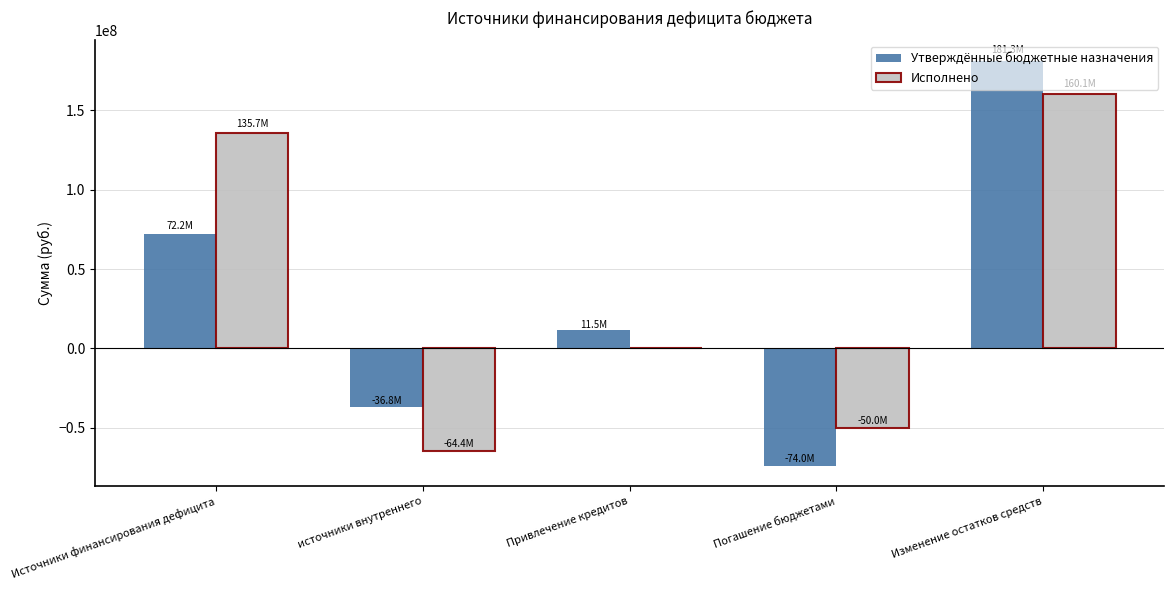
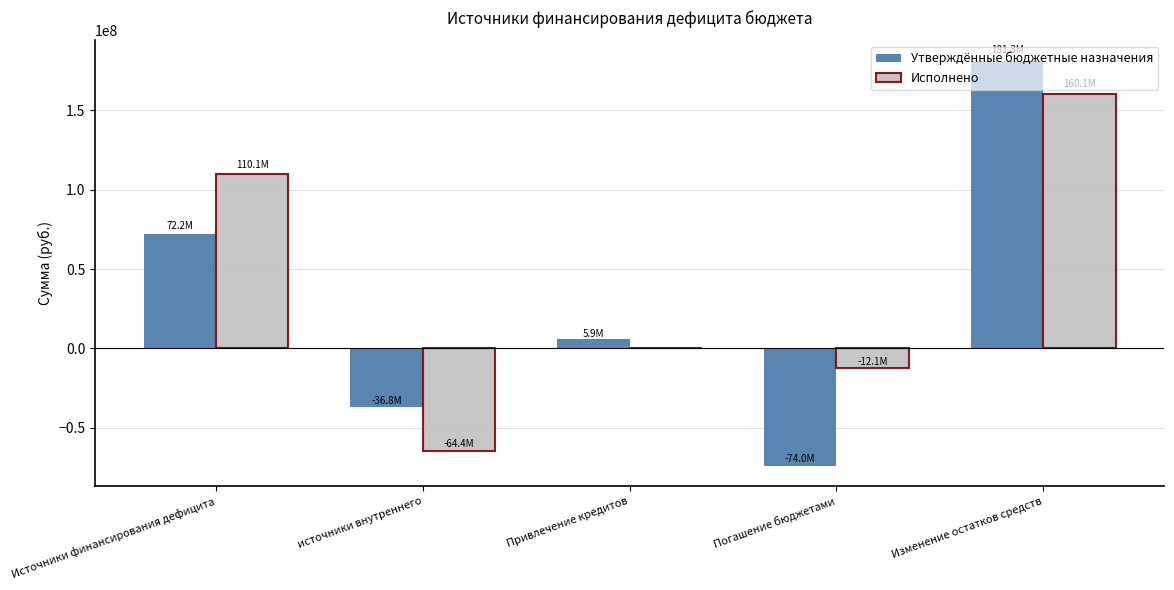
Исполнено, Источники финансирования дефицита: 135.7M -> 110.1M
Утверждённые бюджетные назначения, Привлечение кредитов: 11.5M -> 5.9M
Исполнено, Погашение бюджетами: -50.0M -> -12.1M
